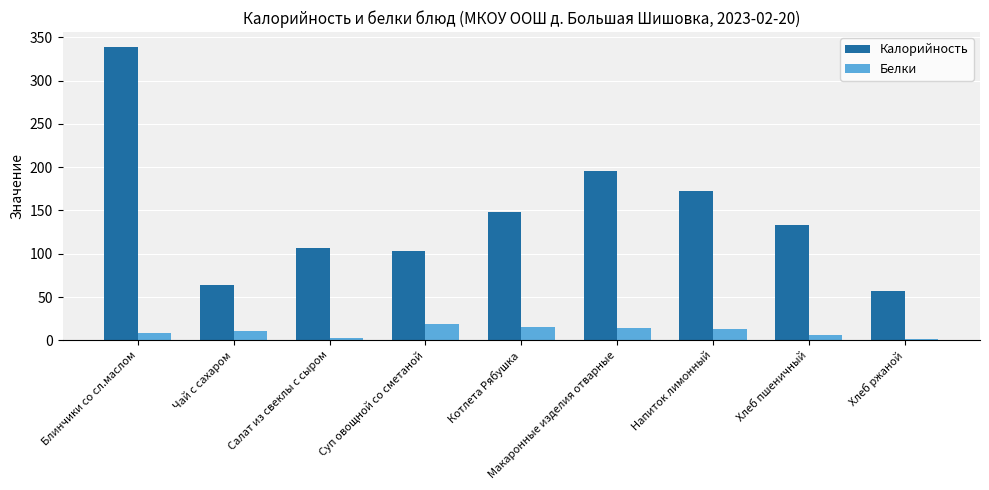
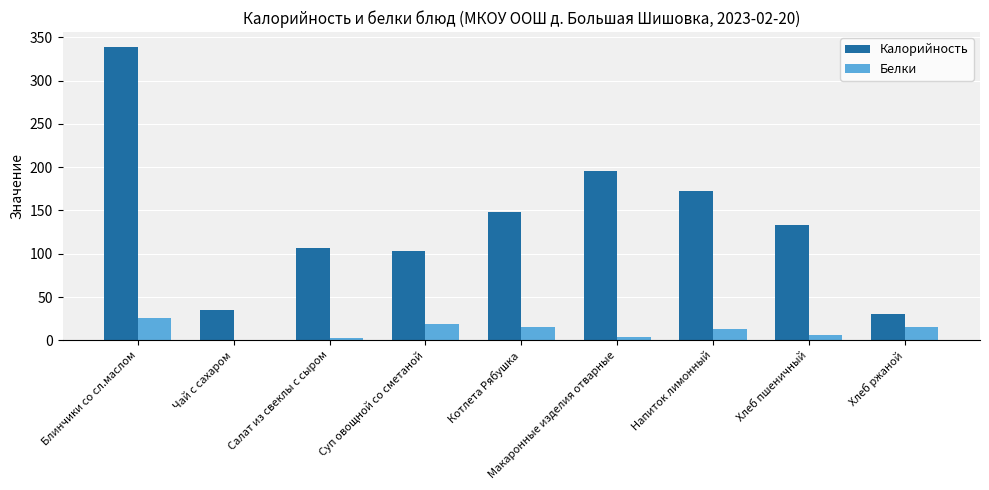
Белки, Блинчики со сл.маслом: 10 -> 30
Калорийность, Чай с сахаром: 60 -> 40
Белки, Чай с сахаром: 10 -> 0
Белки, Макаронные изделия отварные: 10 -> 0
Калорийность, Хлеб ржаной: 60 -> 30
Белки, Хлеб ржаной: 0 -> 20
